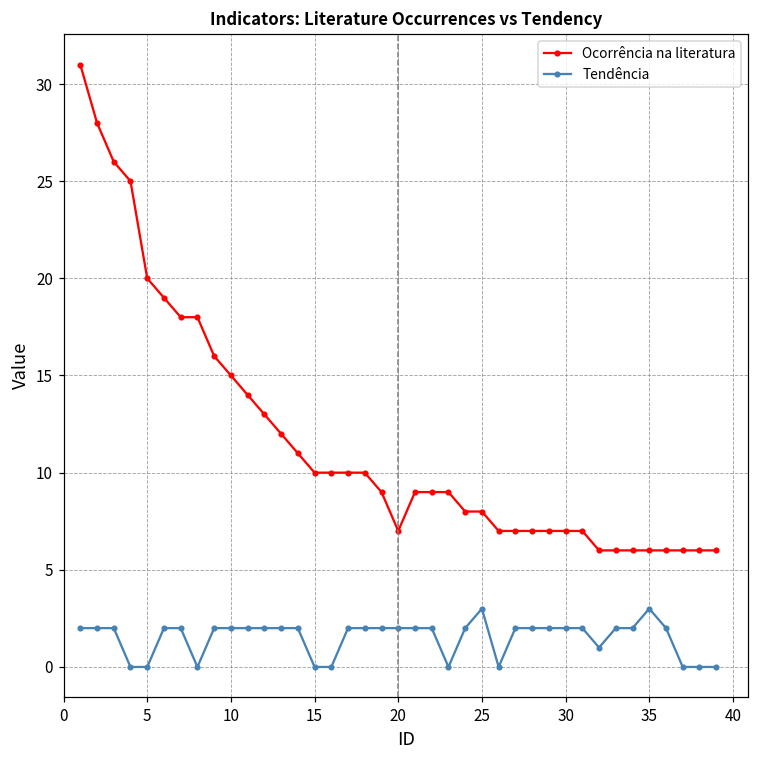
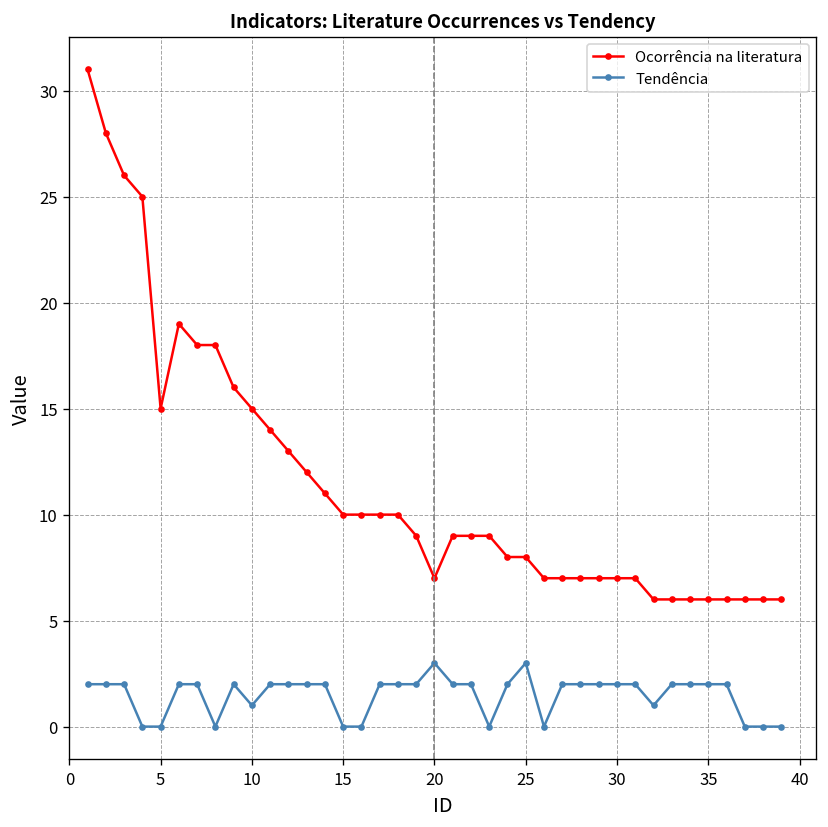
Ocorrência na literatura, 5: 20 -> 15
Tendência, 10: 2 -> 1
Tendência, 20: 2 -> 3
Tendência, 35: 3 -> 2
